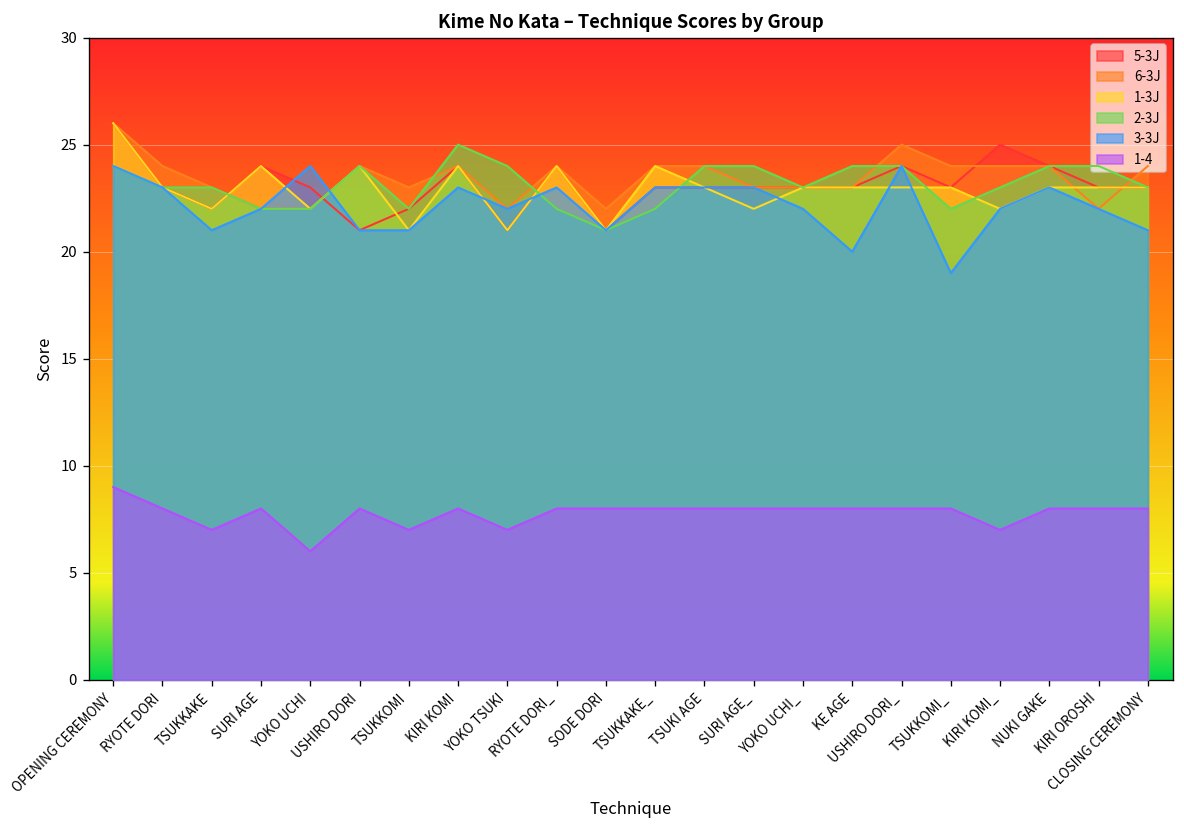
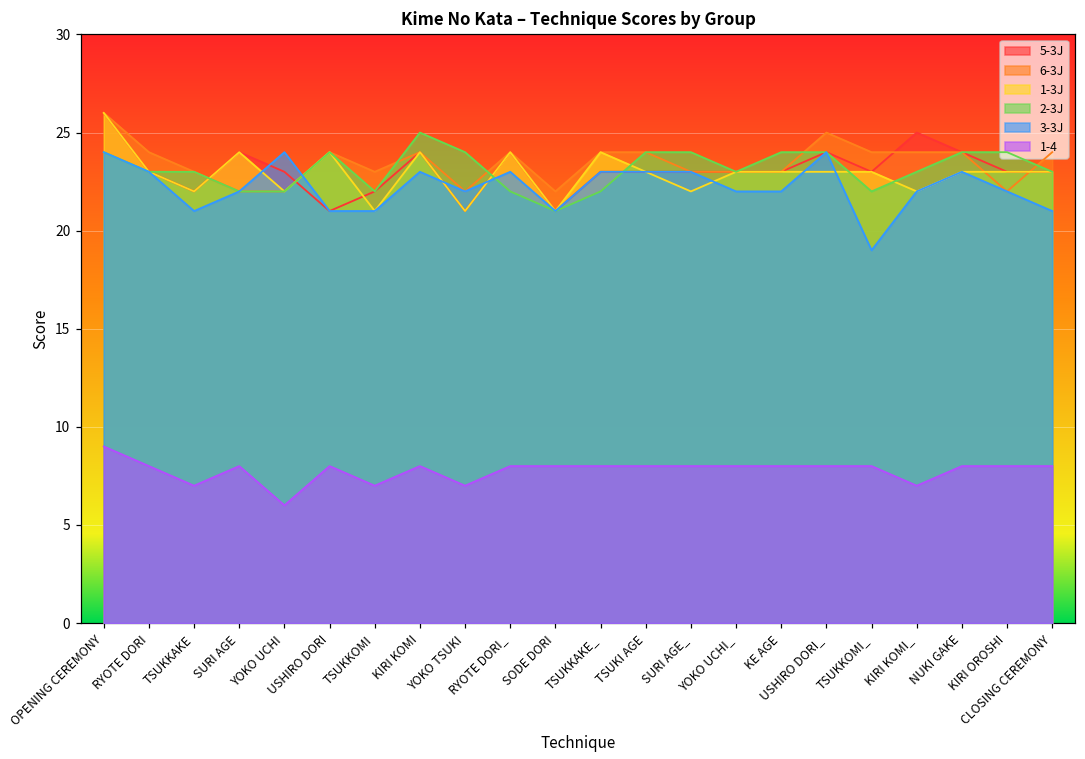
3-3J, KE AGE: 20 -> 22
